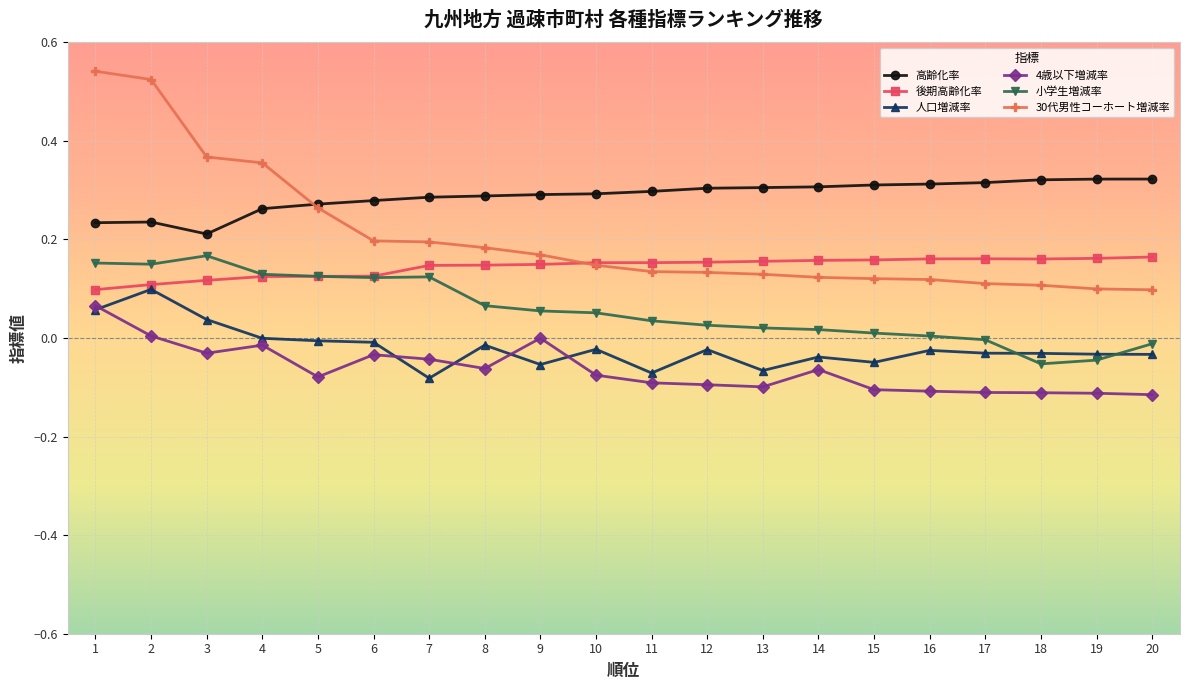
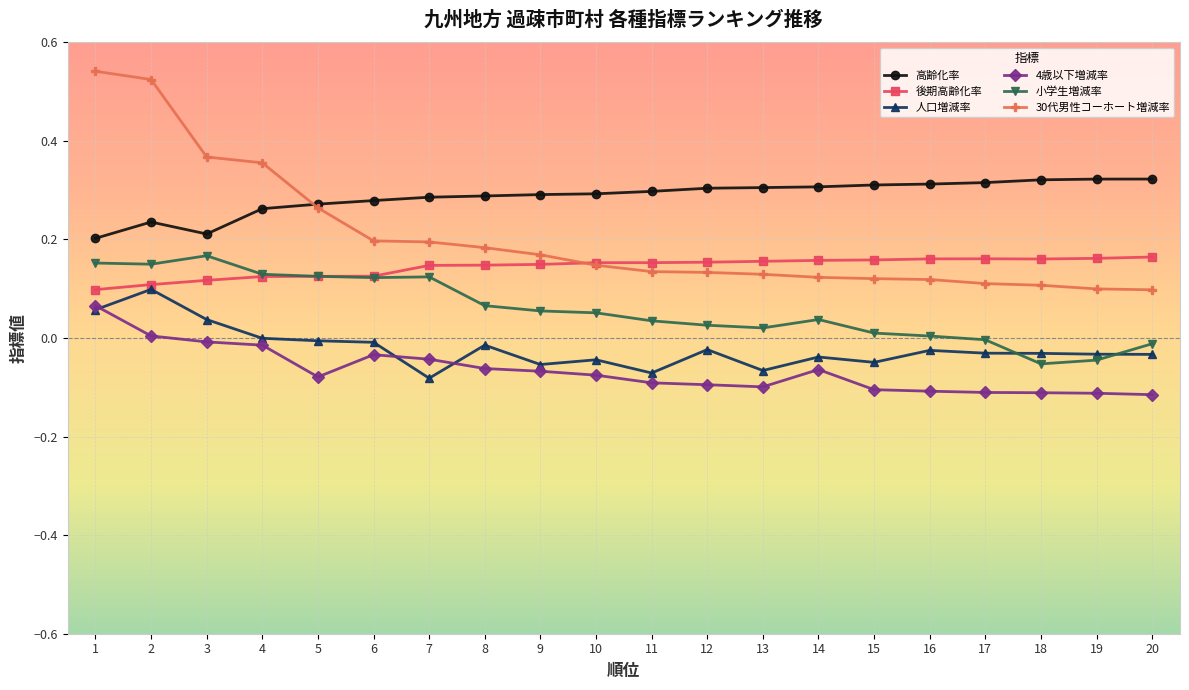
高齢化率, 1: 0.23 -> 0.20
4歳以下増減率, 3: -0.03 -> -0.01
4歳以下増減率, 9: 0.00 -> -0.07
人口増減率, 10: -0.02 -> -0.04
小学生増減率, 14: 0.02 -> 0.04
